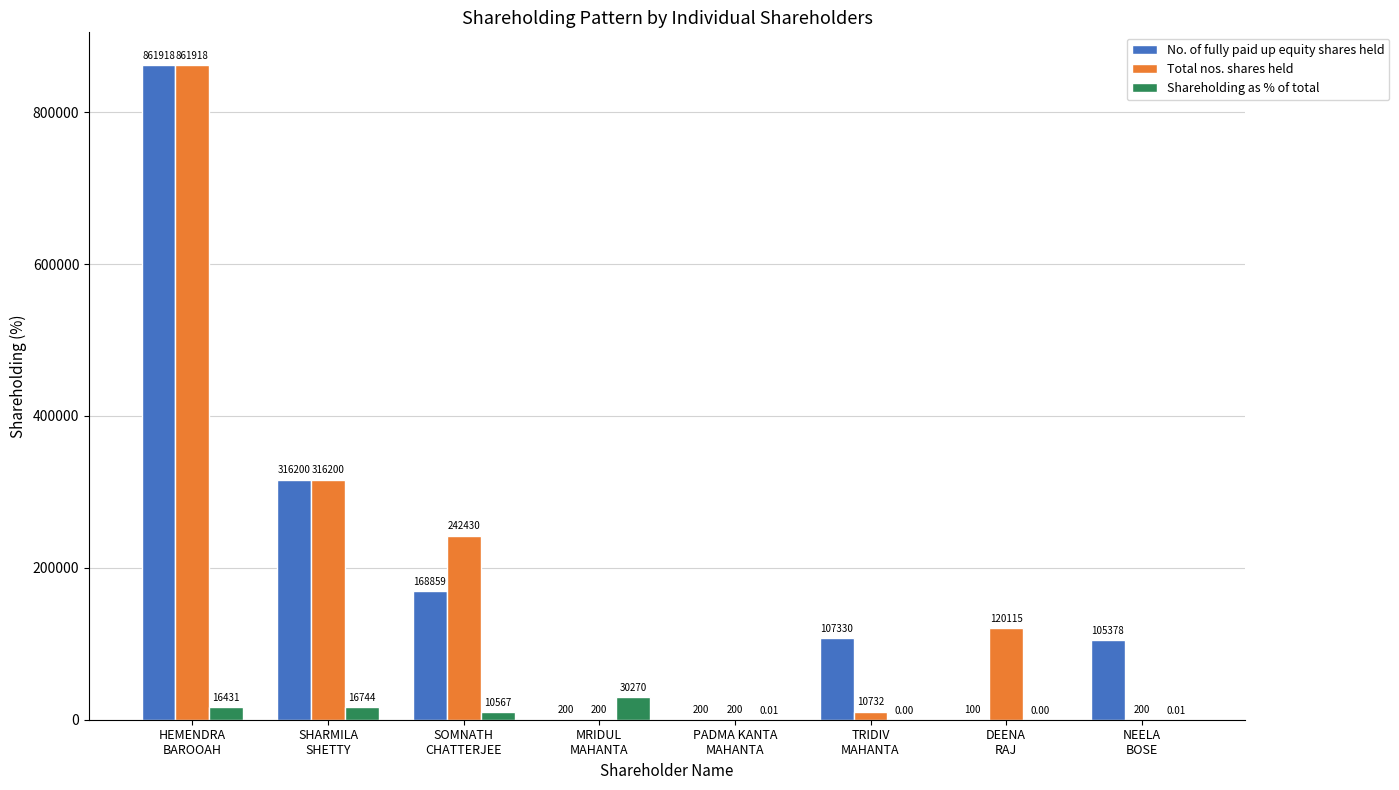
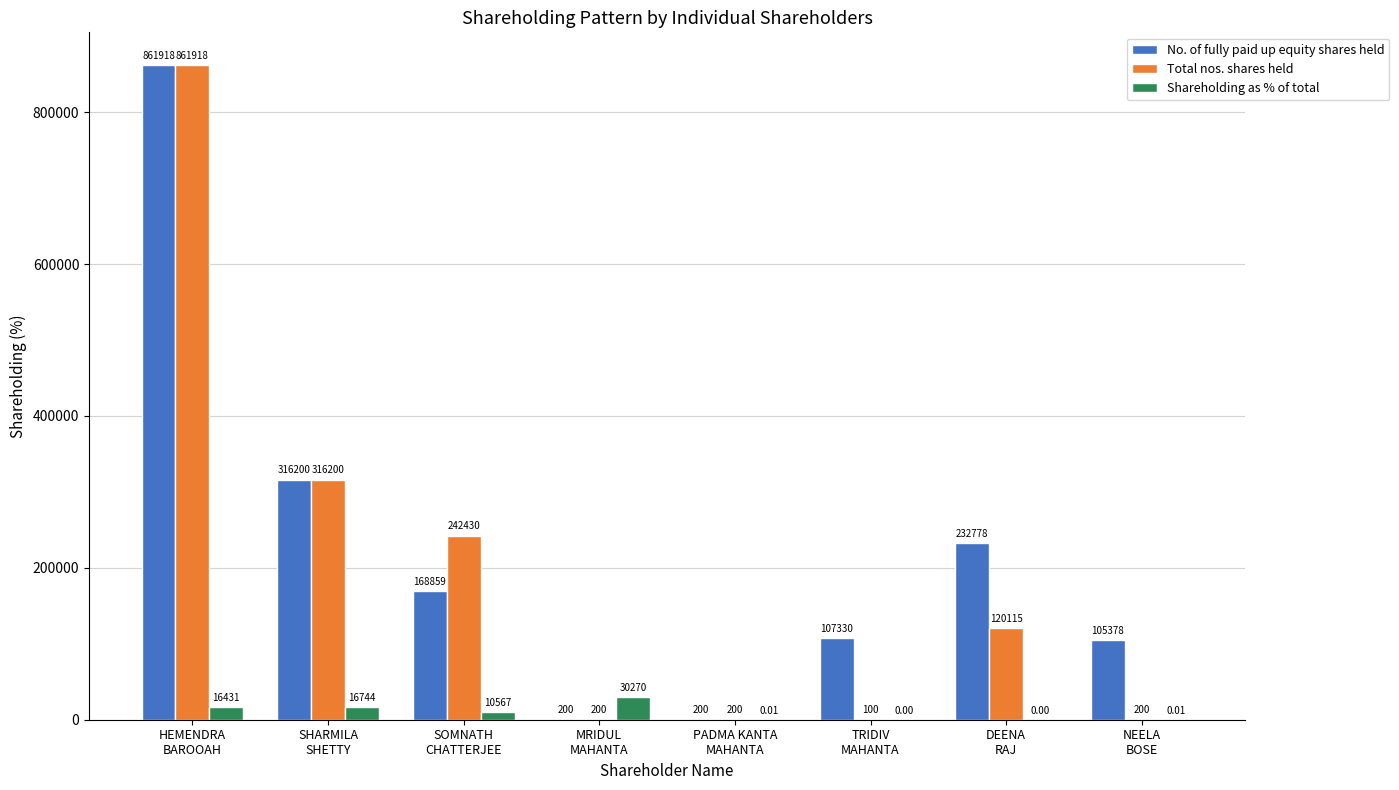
Total nos. shares held, TRIDIV MAHANTA: 10732 -> 100
No. of fully paid up equity shares held, DEENA RAJ: 100 -> 232778
